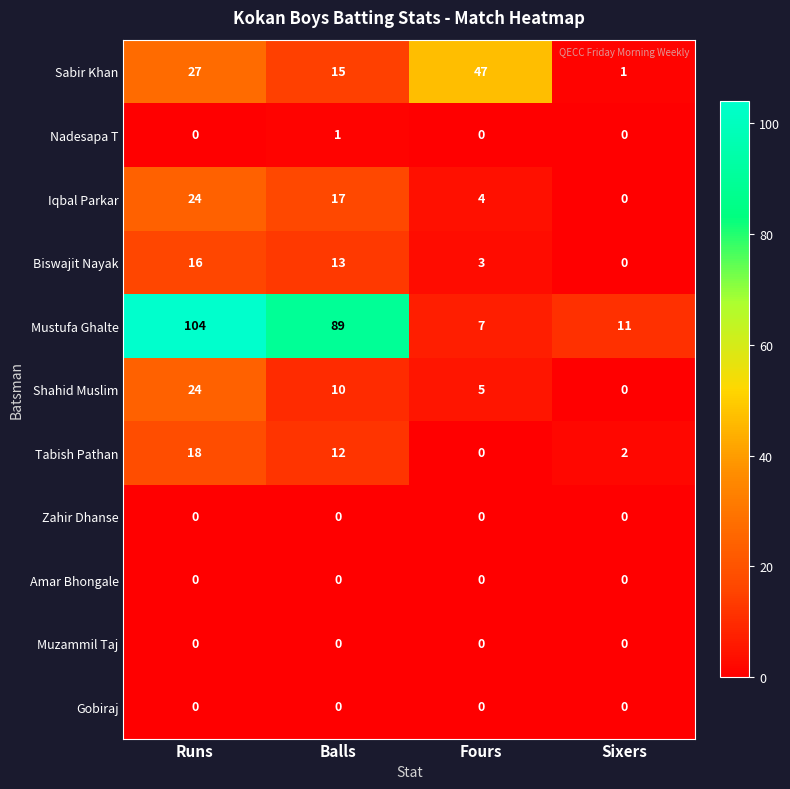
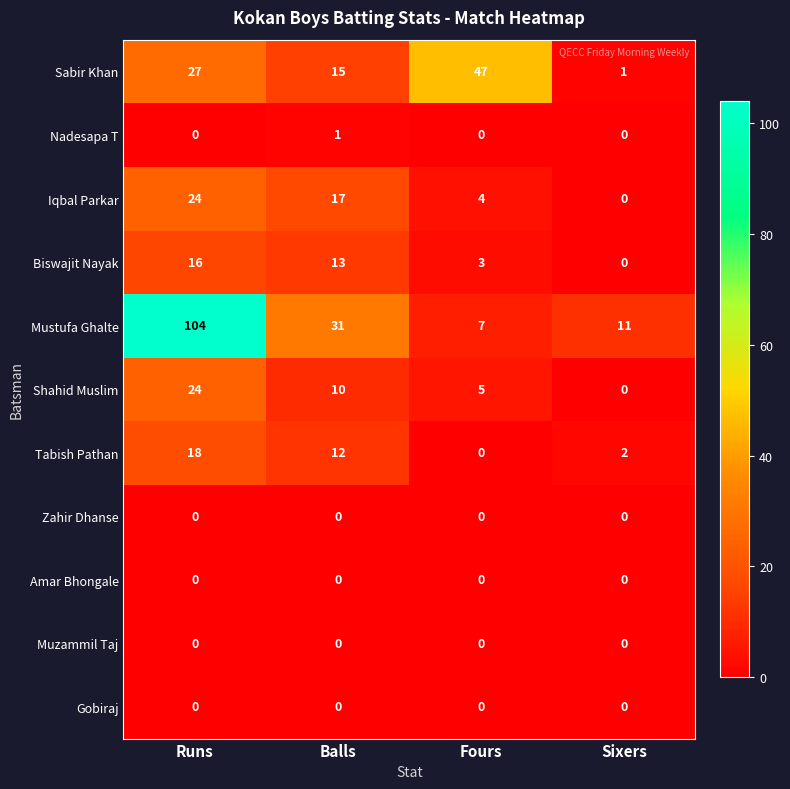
Mustufa Ghalte, Balls: 89 -> 31
